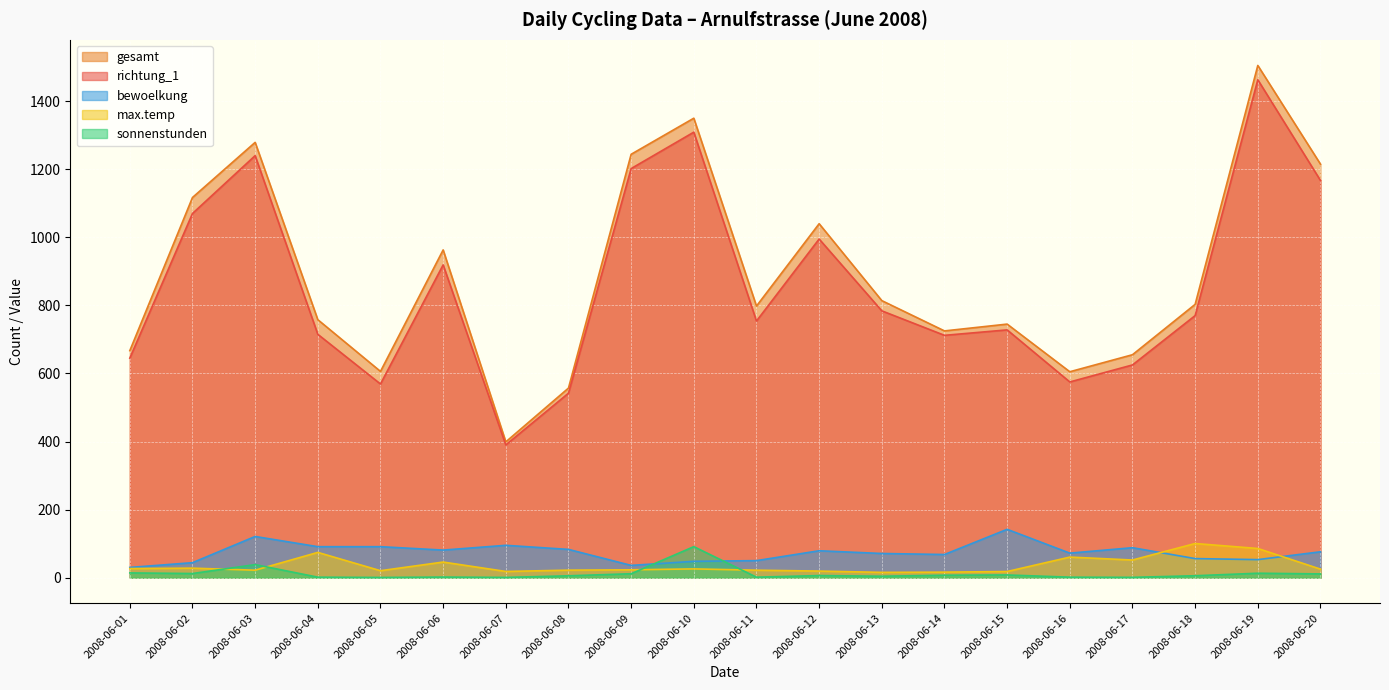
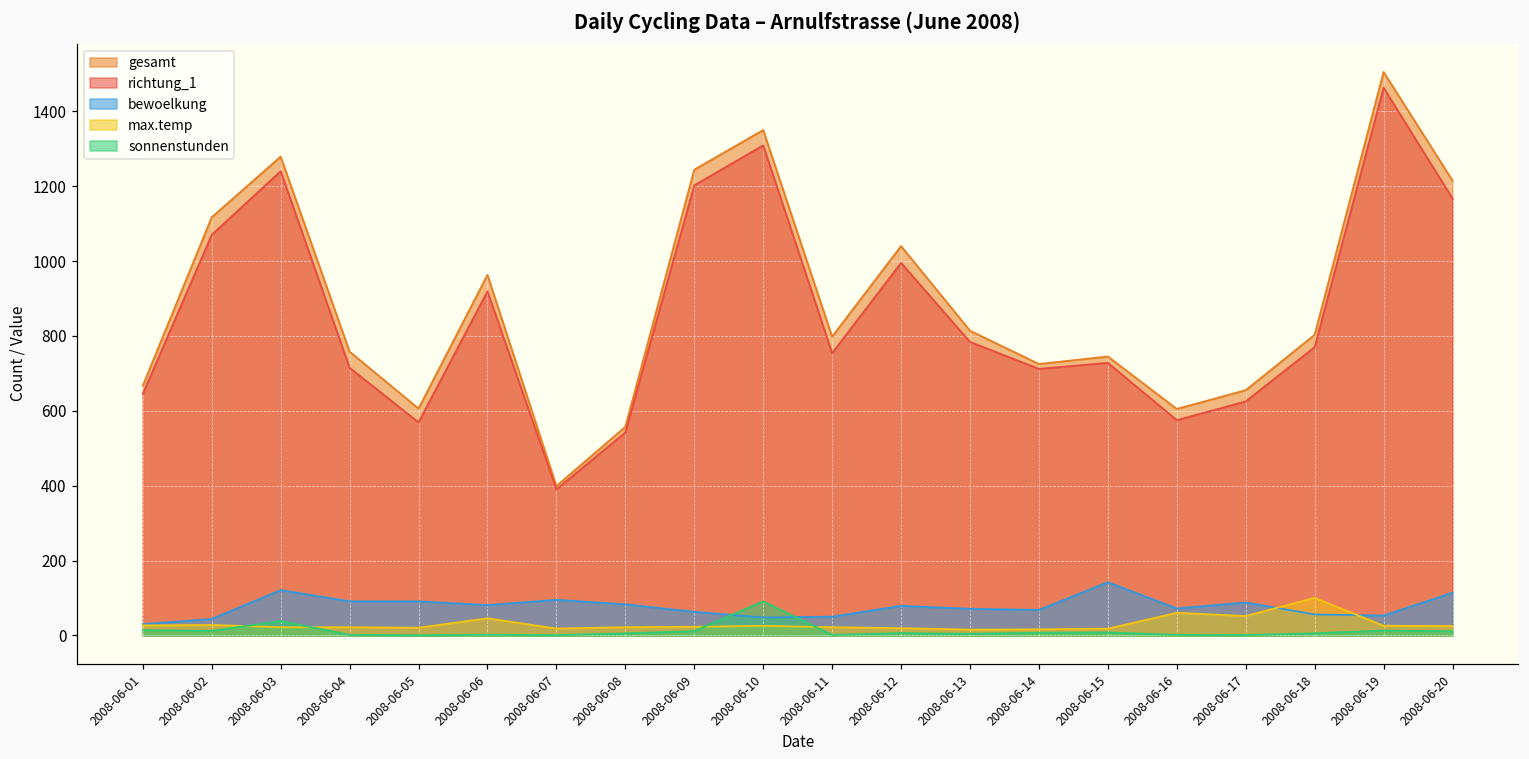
max.temp, 2008-06-04: 70 -> 20
bewoelkung, 2008-06-09: 40 -> 60
max.temp, 2008-06-19: 90 -> 30
bewoelkung, 2008-06-20: 80 -> 110
